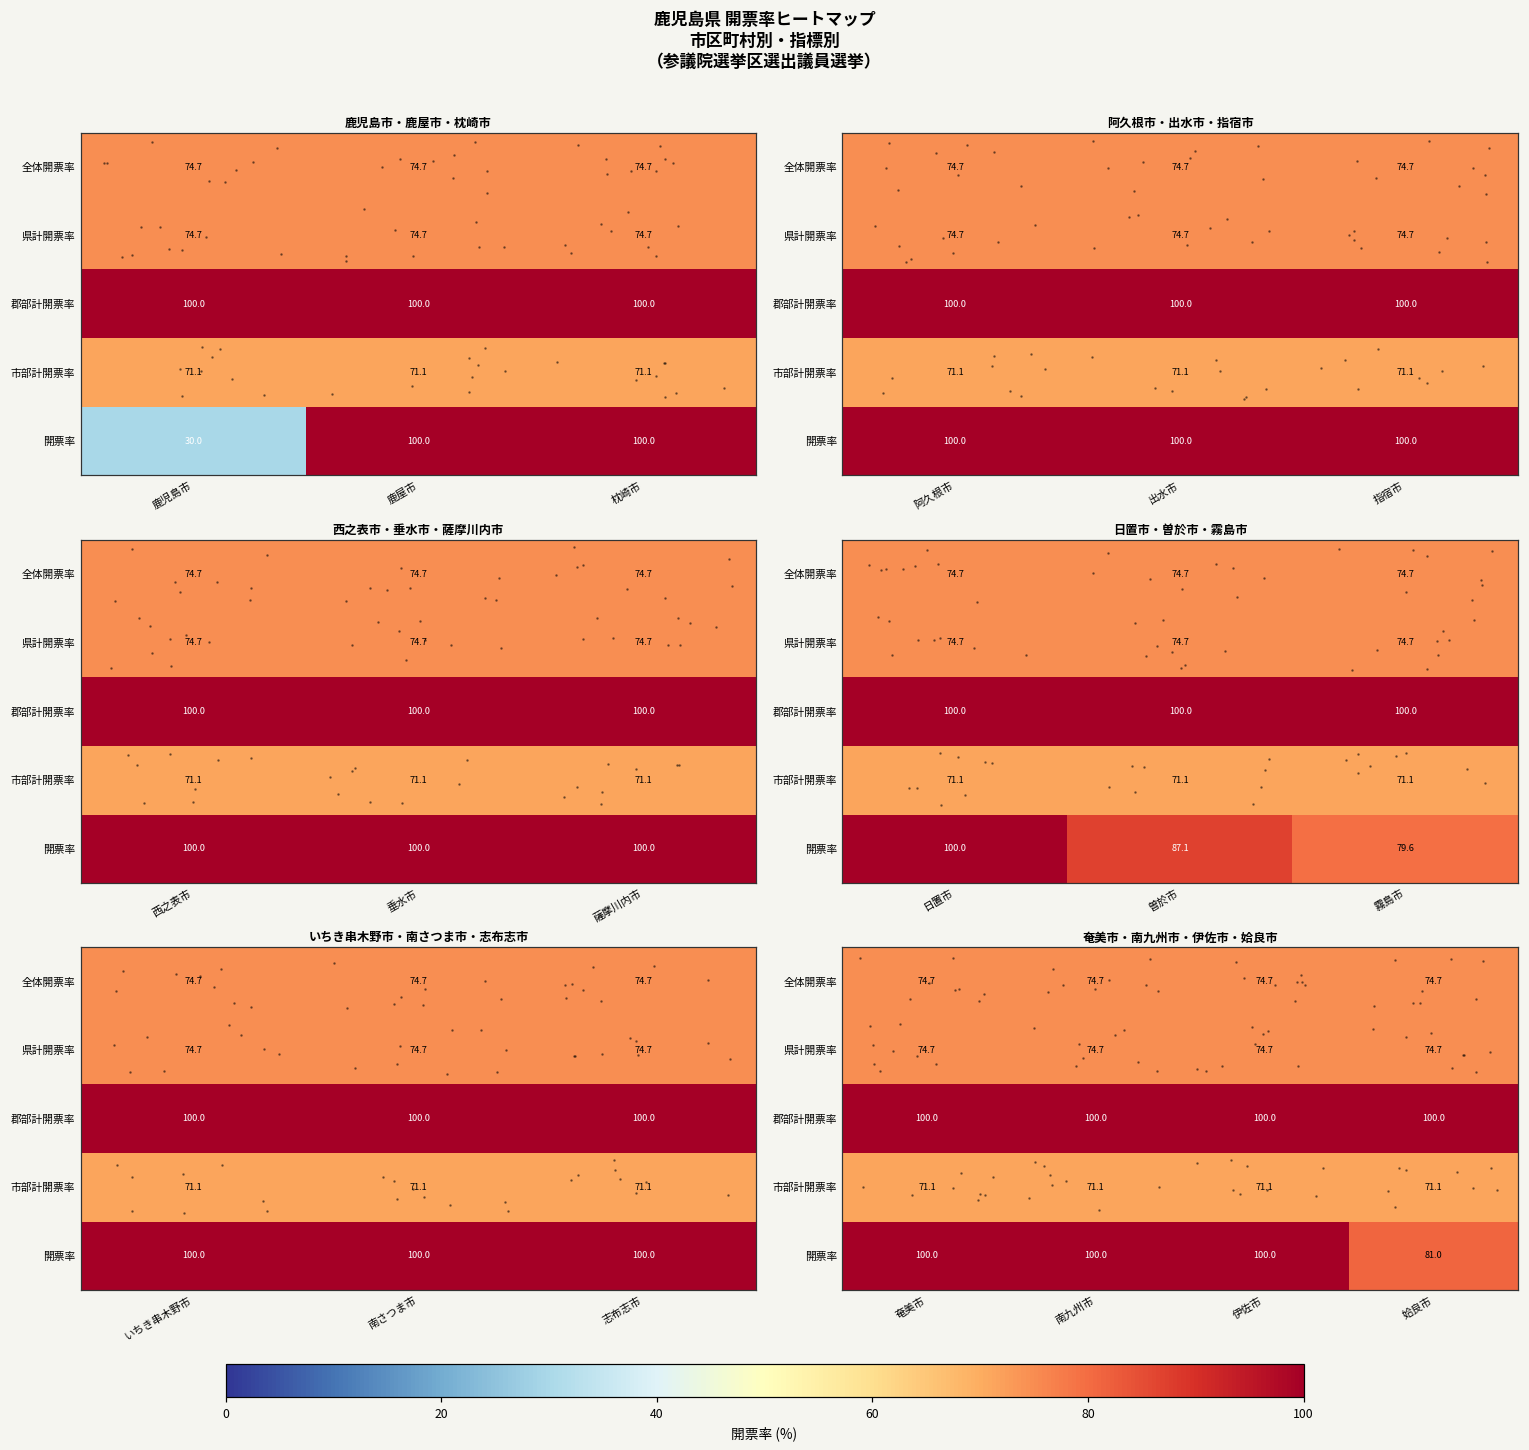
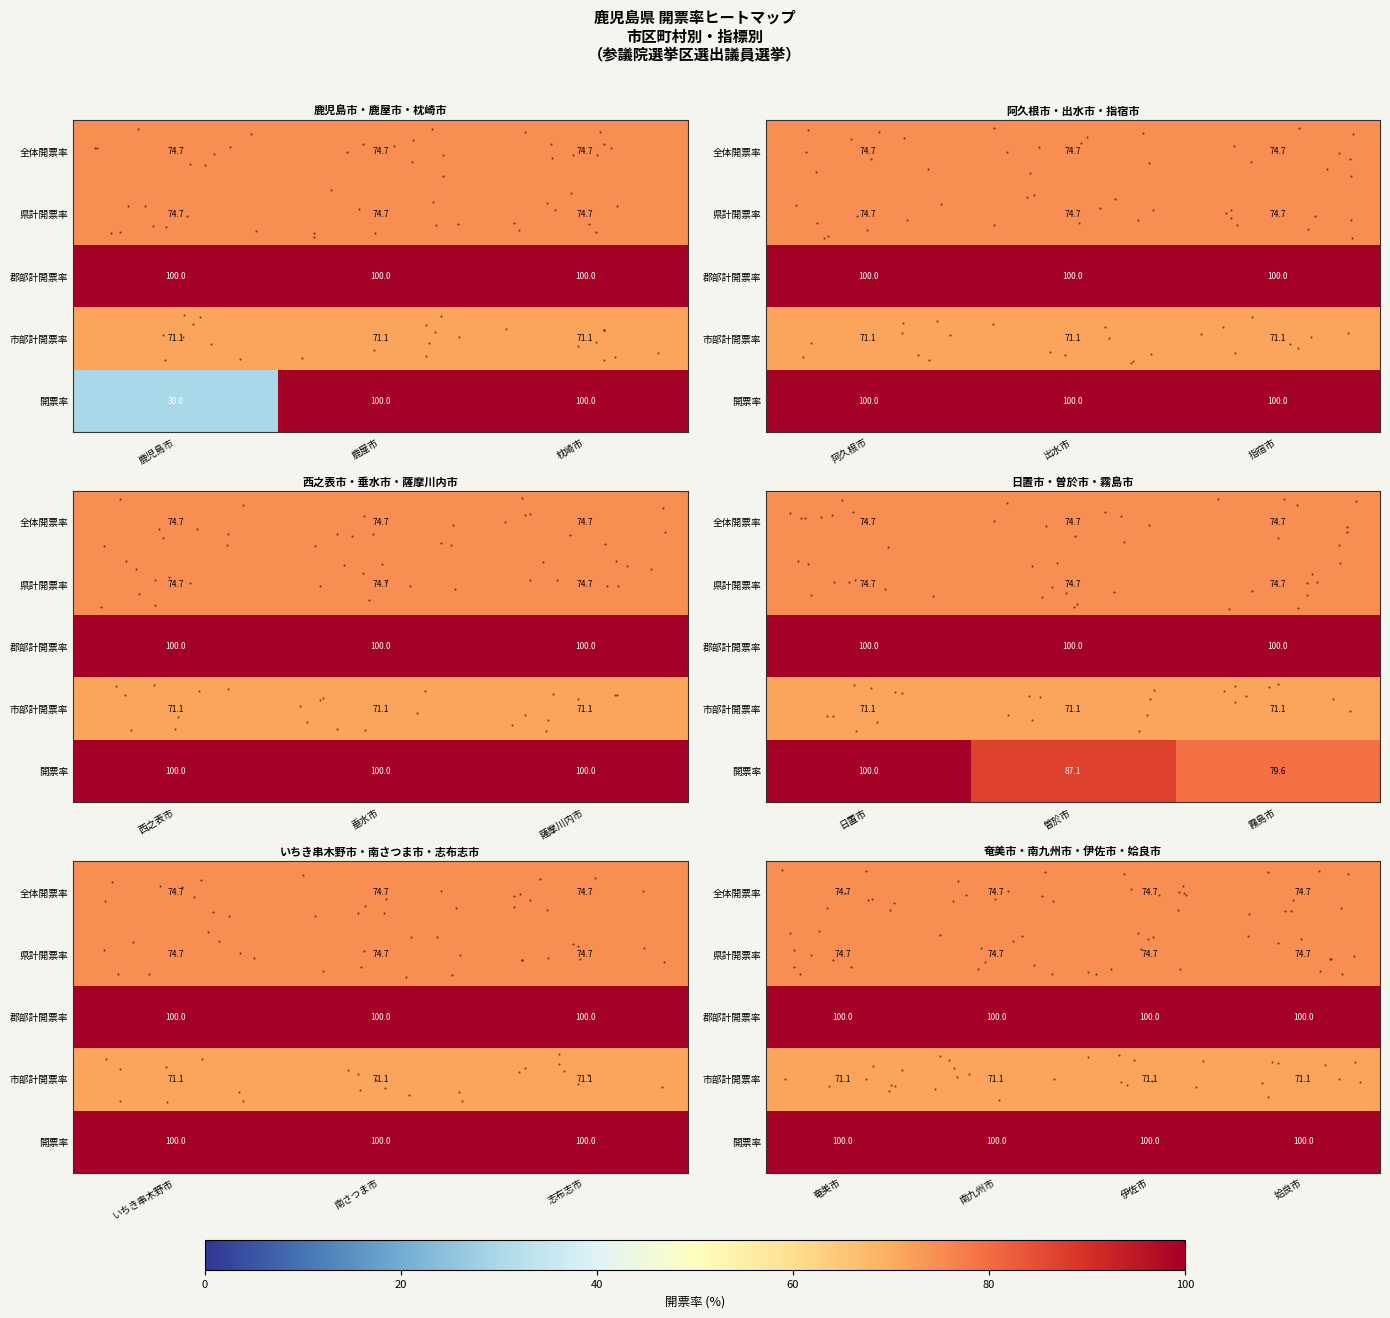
奄美市・南九州市・伊佐市・姶良市, 開票率, 姶良市: 81.0 -> 100.0
